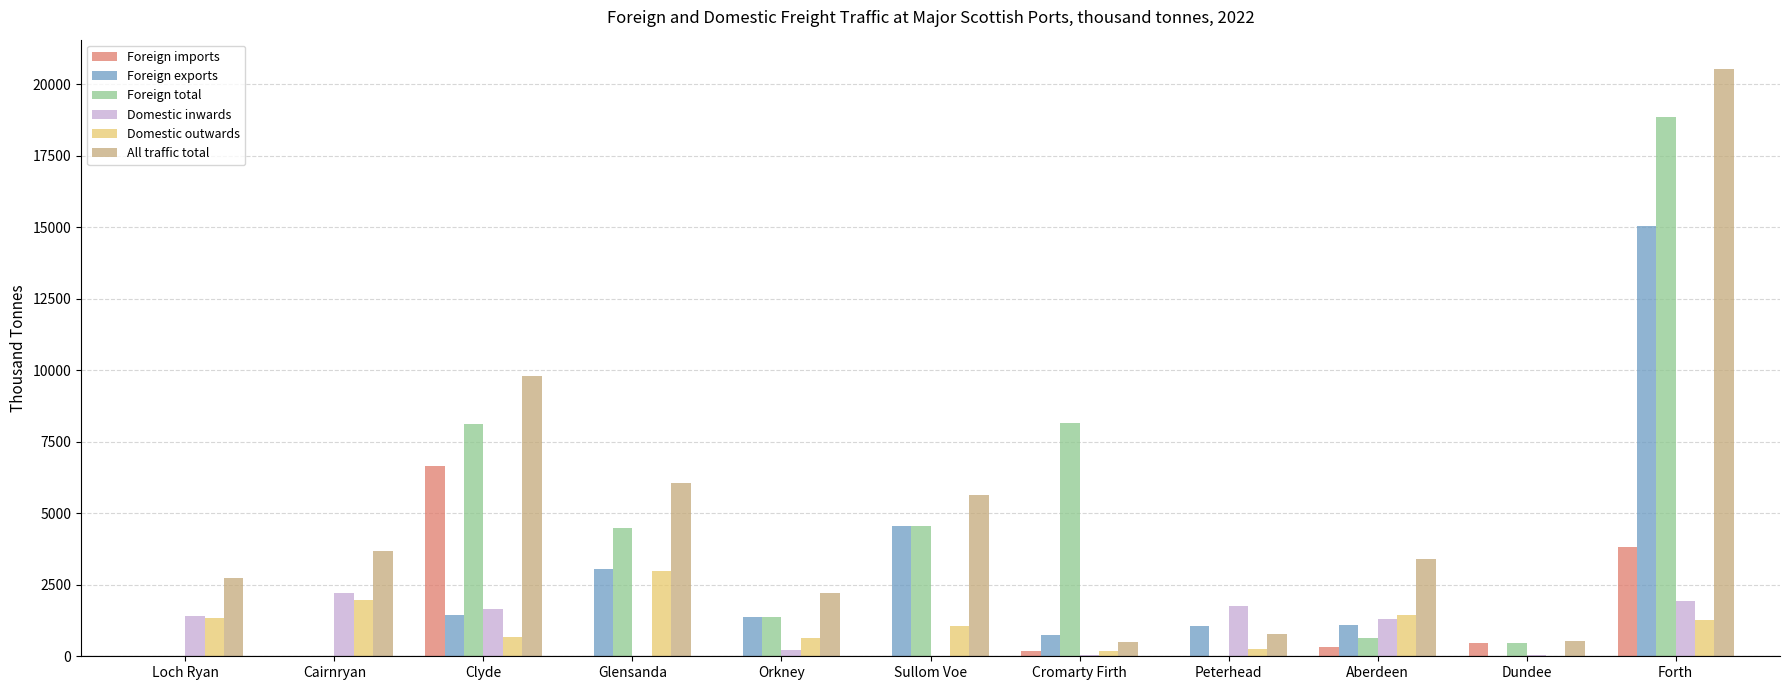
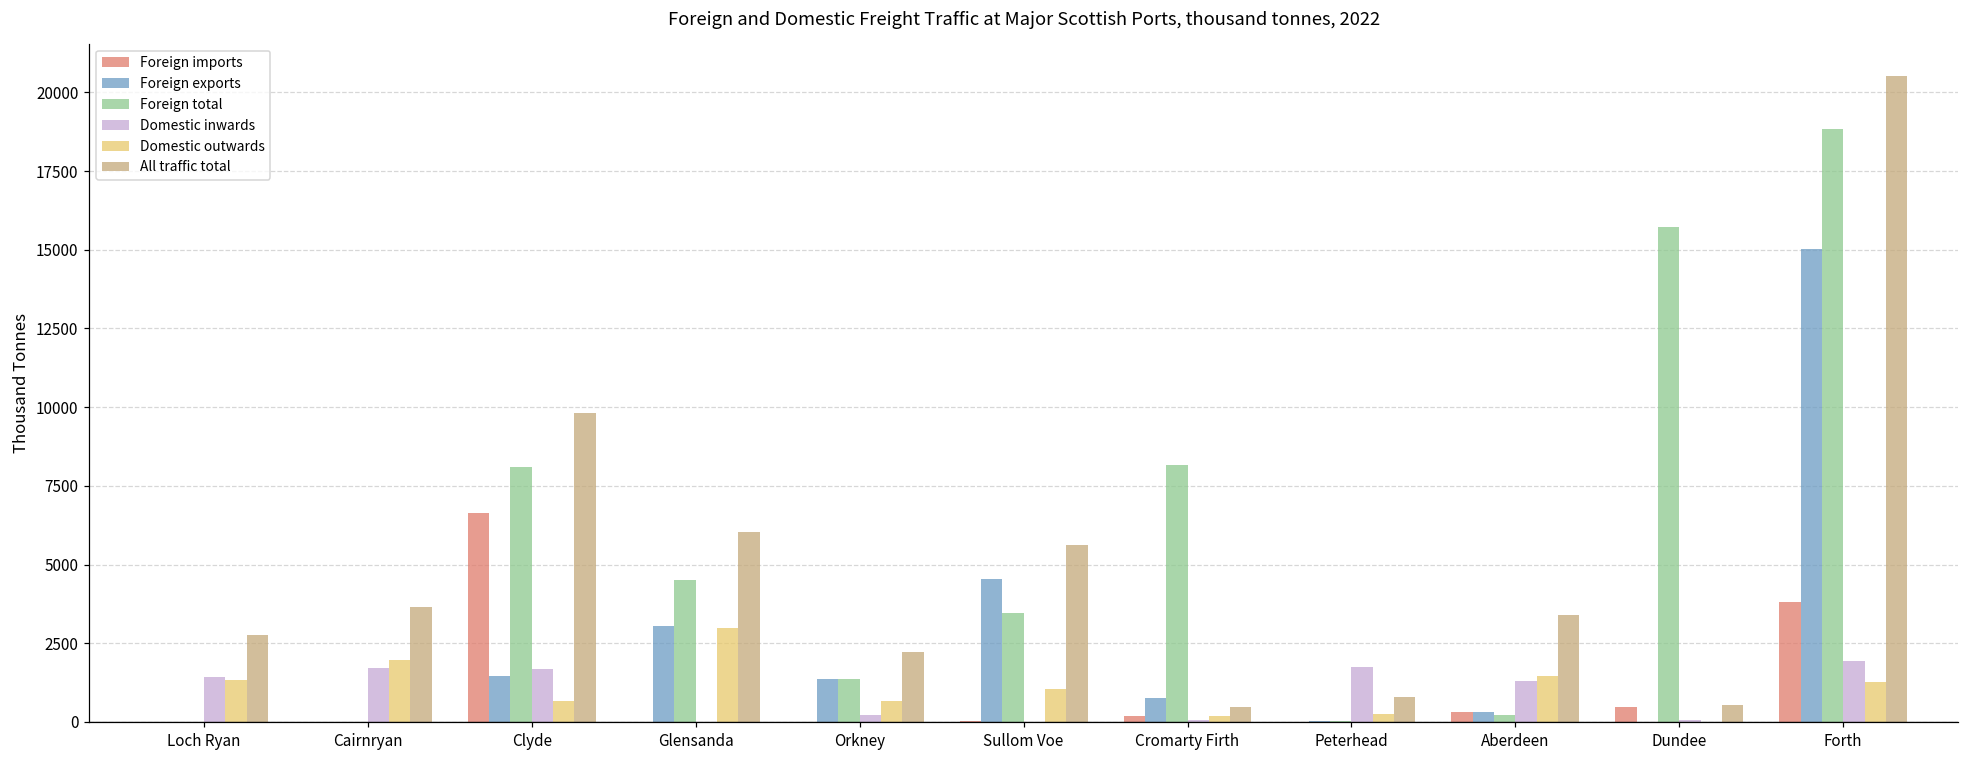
Domestic inwards, Cairnryan: 2200 -> 1700
Foreign total, Sullom Voe: 4600 -> 3500
Foreign exports, Peterhead: 1100 -> 0
Foreign exports, Aberdeen: 1100 -> 300
Foreign total, Aberdeen: 700 -> 200
Foreign total, Dundee: 500 -> 15700
